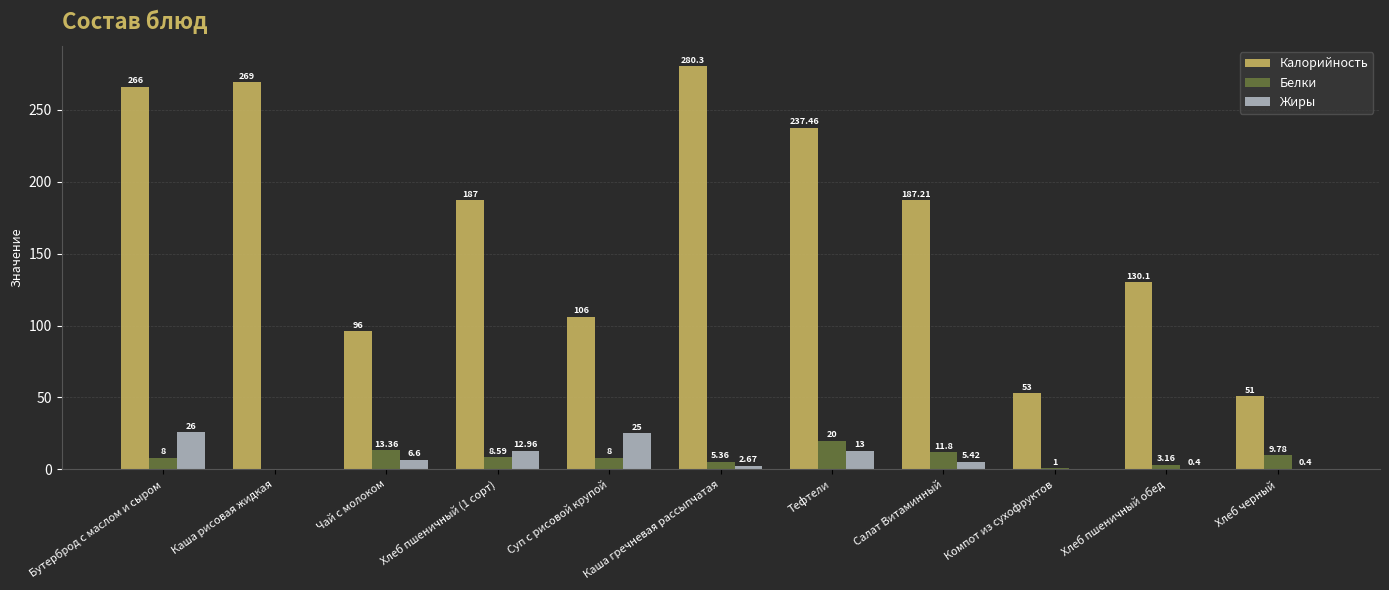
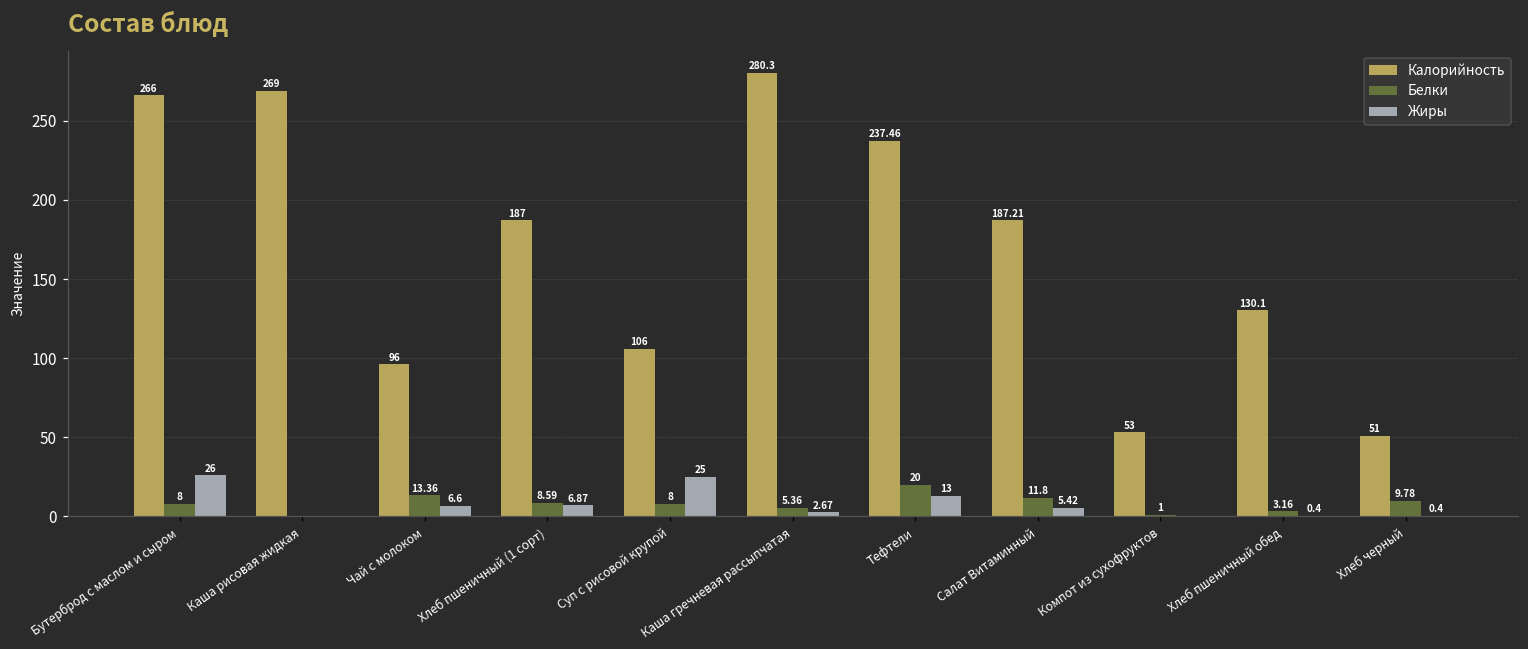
Жиры, Хлеб пшеничный (1 сорт): 12.96 -> 6.87
